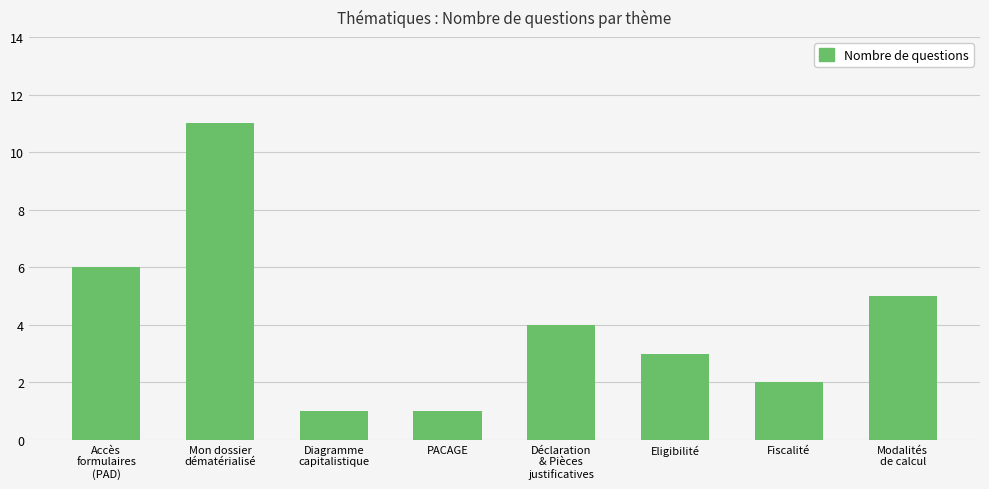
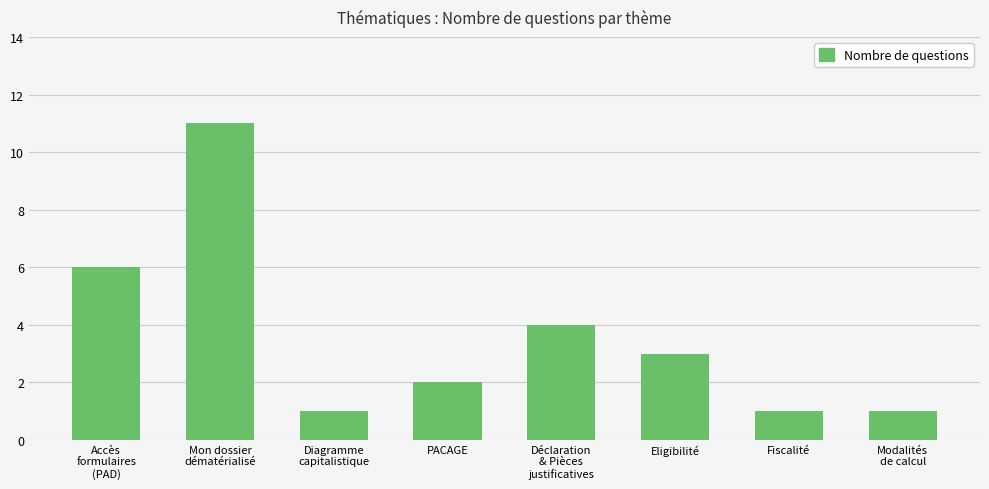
PACAGE: 1 -> 2
Fiscalité: 2 -> 1
Modalités de calcul: 5 -> 1
